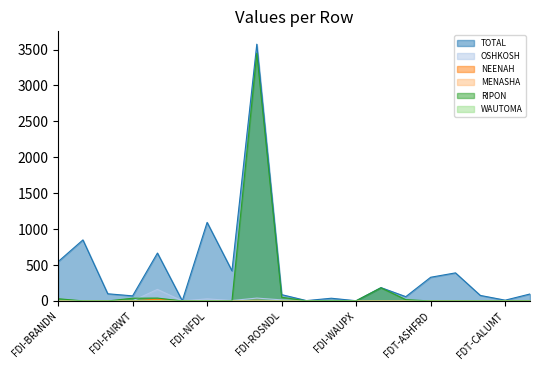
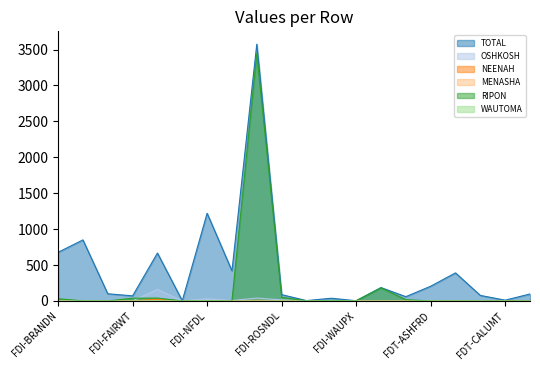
TOTAL, FDI-BRANDN: 500 -> 700
TOTAL, FDI-NFDL: 1100 -> 1200
TOTAL, FDT-ASHFRD: 300 -> 200
